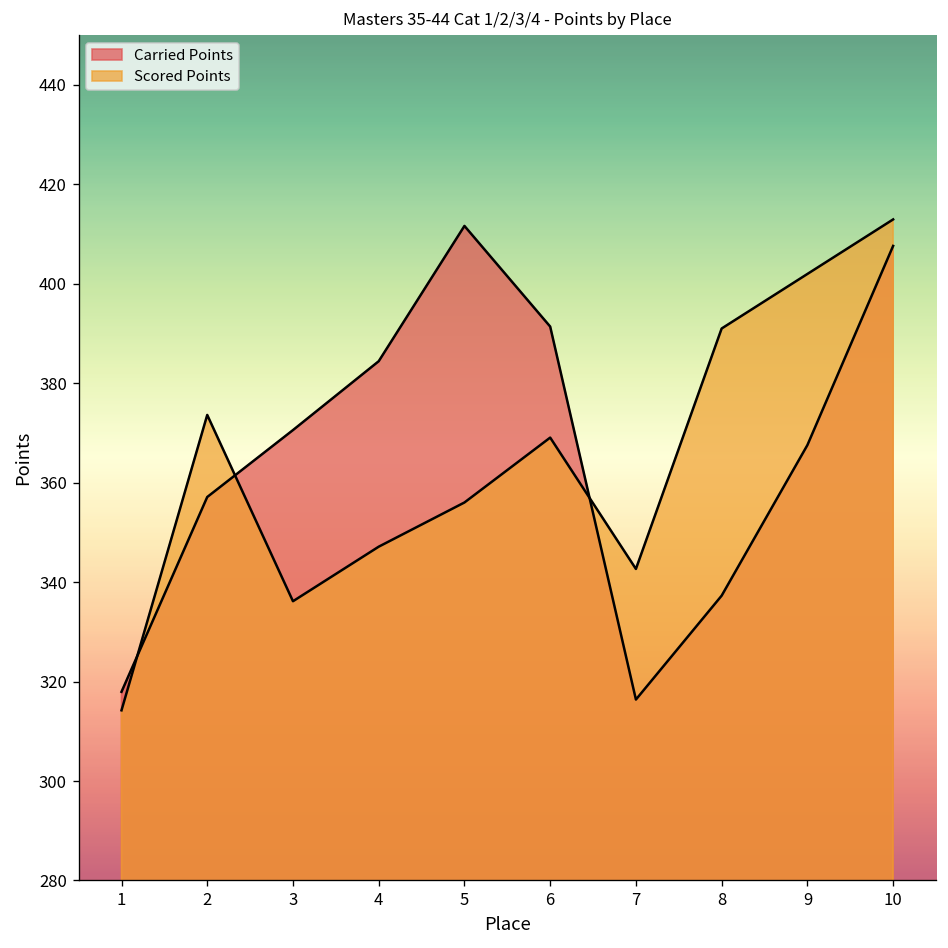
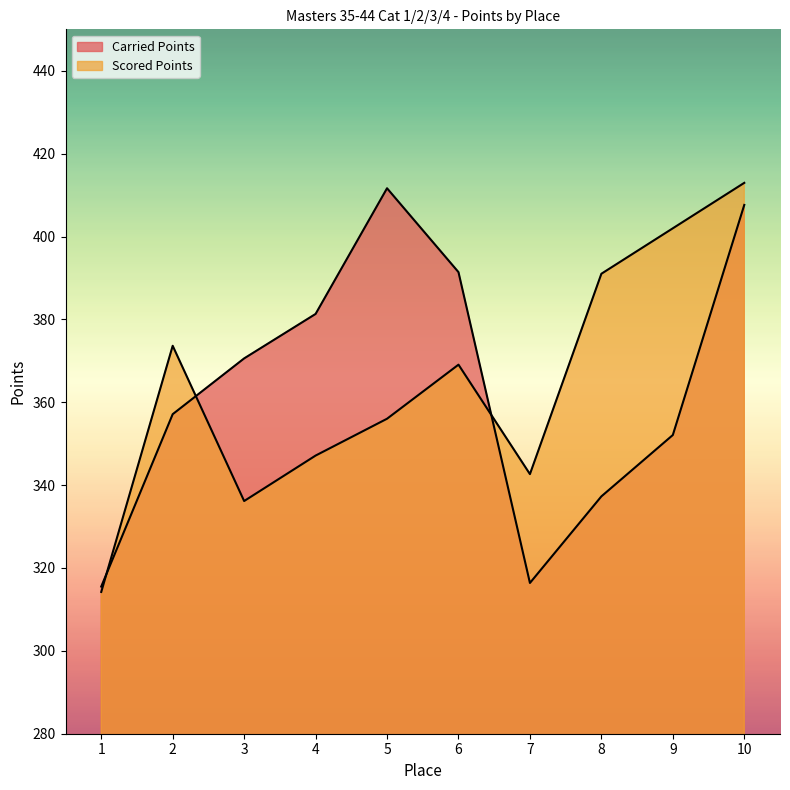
Carried Points, 1: 318 -> 316
Carried Points, 4: 384 -> 381
Carried Points, 9: 368 -> 352
